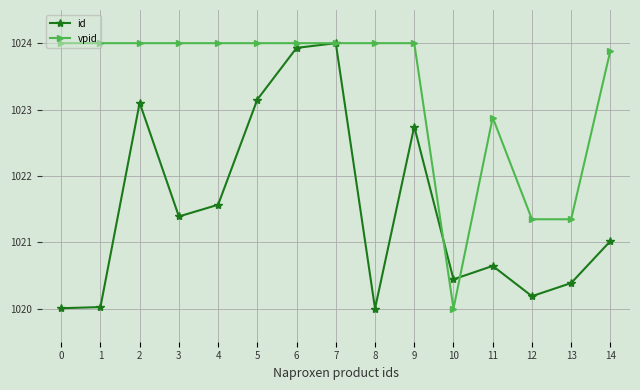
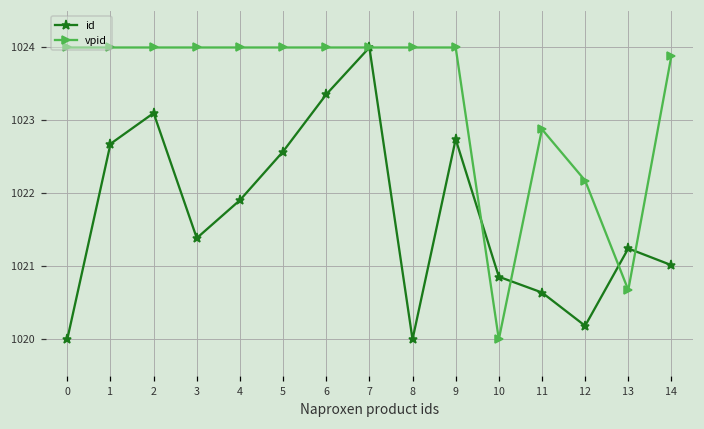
id, 1: 1020.0 -> 1022.7
id, 4: 1021.6 -> 1021.9
id, 5: 1023.2 -> 1022.6
id, 6: 1023.9 -> 1023.4
id, 10: 1020.4 -> 1020.9
vpid, 12: 1021.3 -> 1022.2
id, 13: 1020.4 -> 1021.2
vpid, 13: 1021.3 -> 1020.7
